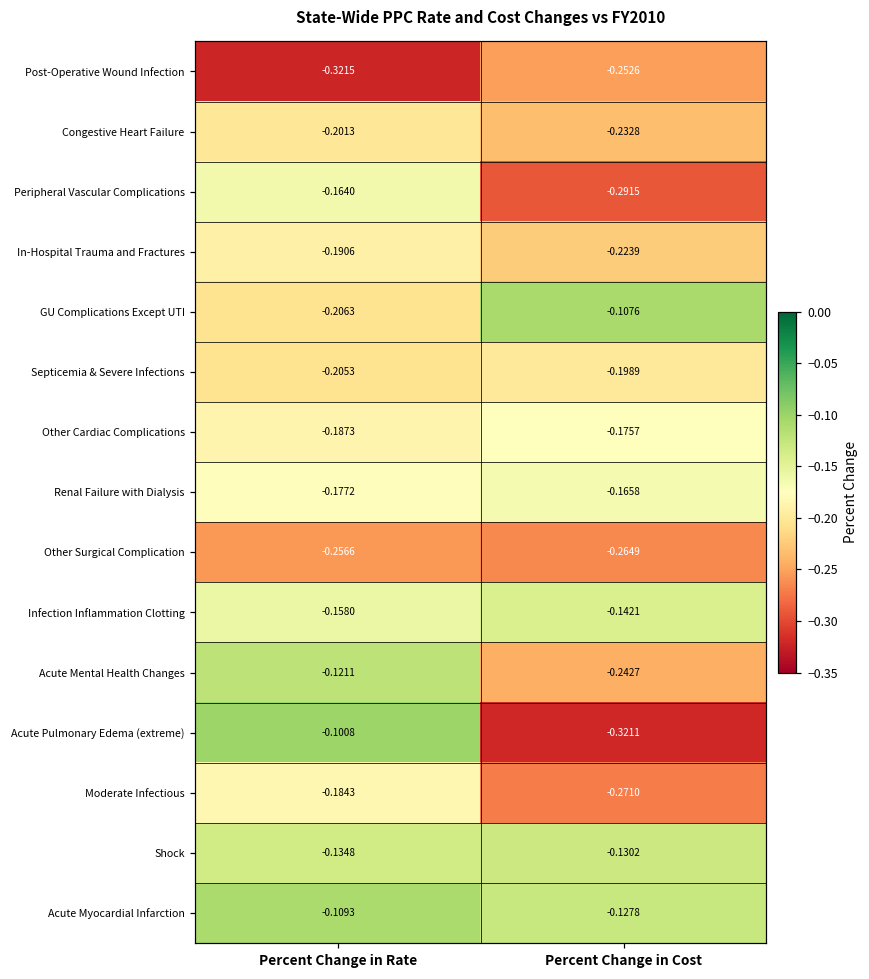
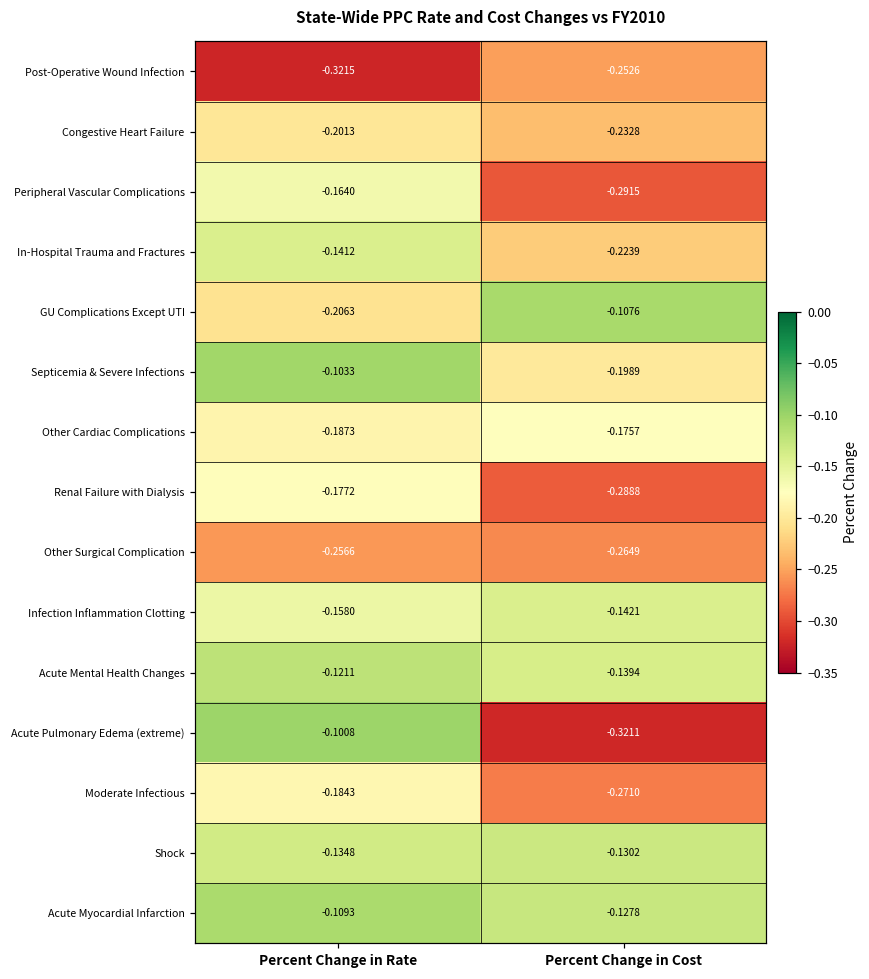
In-Hospital Trauma and Fractures, Percent Change in Rate: -0.1906 -> -0.1412
Septicemia & Severe Infections, Percent Change in Rate: -0.2053 -> -0.1033
Renal Failure with Dialysis, Percent Change in Cost: -0.1658 -> -0.2888
Acute Mental Health Changes, Percent Change in Cost: -0.2427 -> -0.1394
